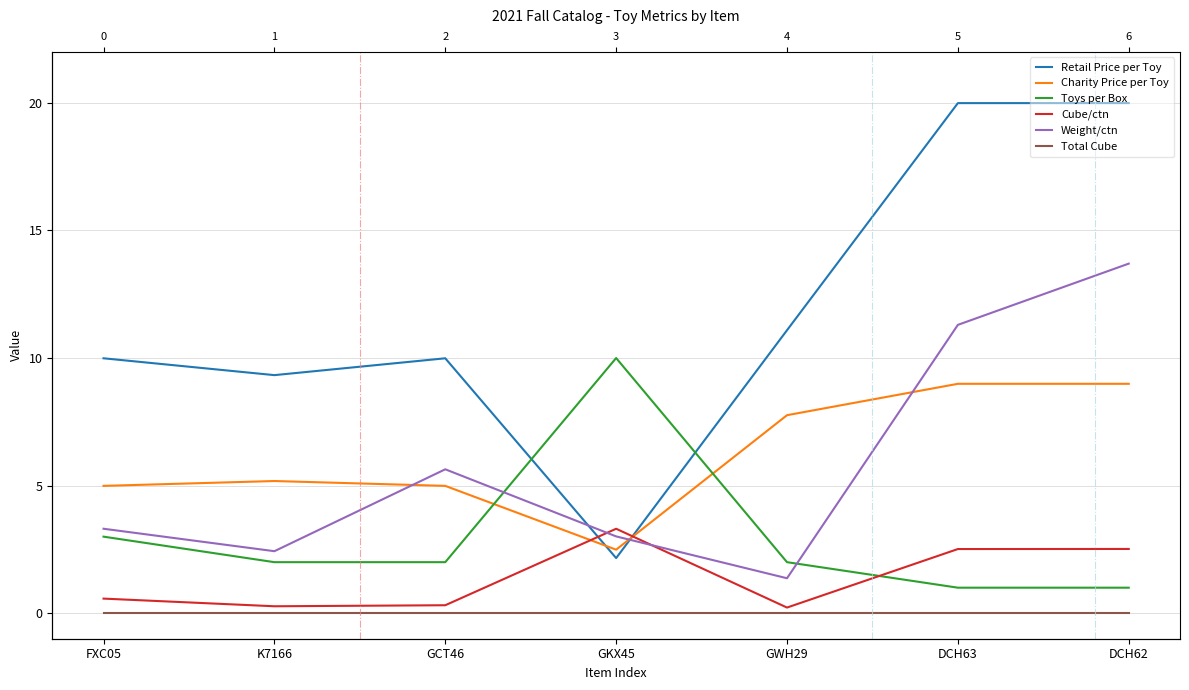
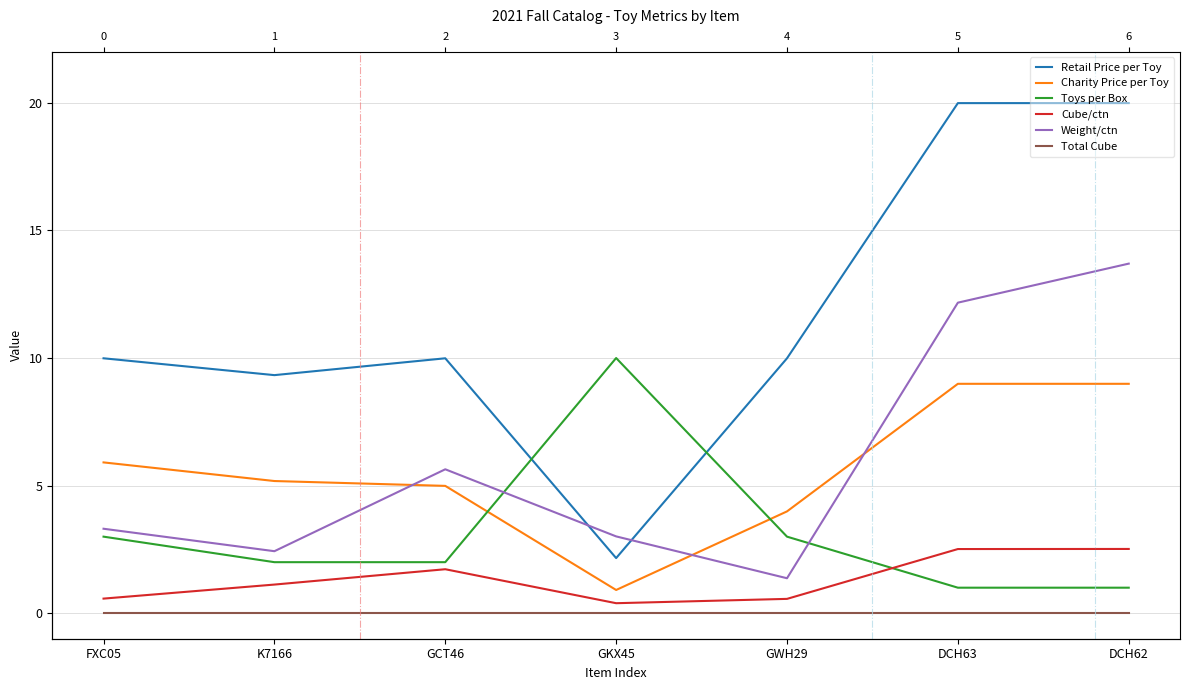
Charity Price per Toy, FXC05: 5.0 -> 5.9
Cube/ctn, K7166: 0.3 -> 1.1
Cube/ctn, GCT46: 0.3 -> 1.7
Charity Price per Toy, GKX45: 2.5 -> 0.9
Cube/ctn, GKX45: 3.3 -> 0.4
Retail Price per Toy, GWH29: 11.1 -> 10.0
Charity Price per Toy, GWH29: 7.8 -> 4.0
Toys per Box, GWH29: 2 -> 3
Cube/ctn, GWH29: 0.2 -> 0.6
Weight/ctn, DCH63: 11.3 -> 12.2
